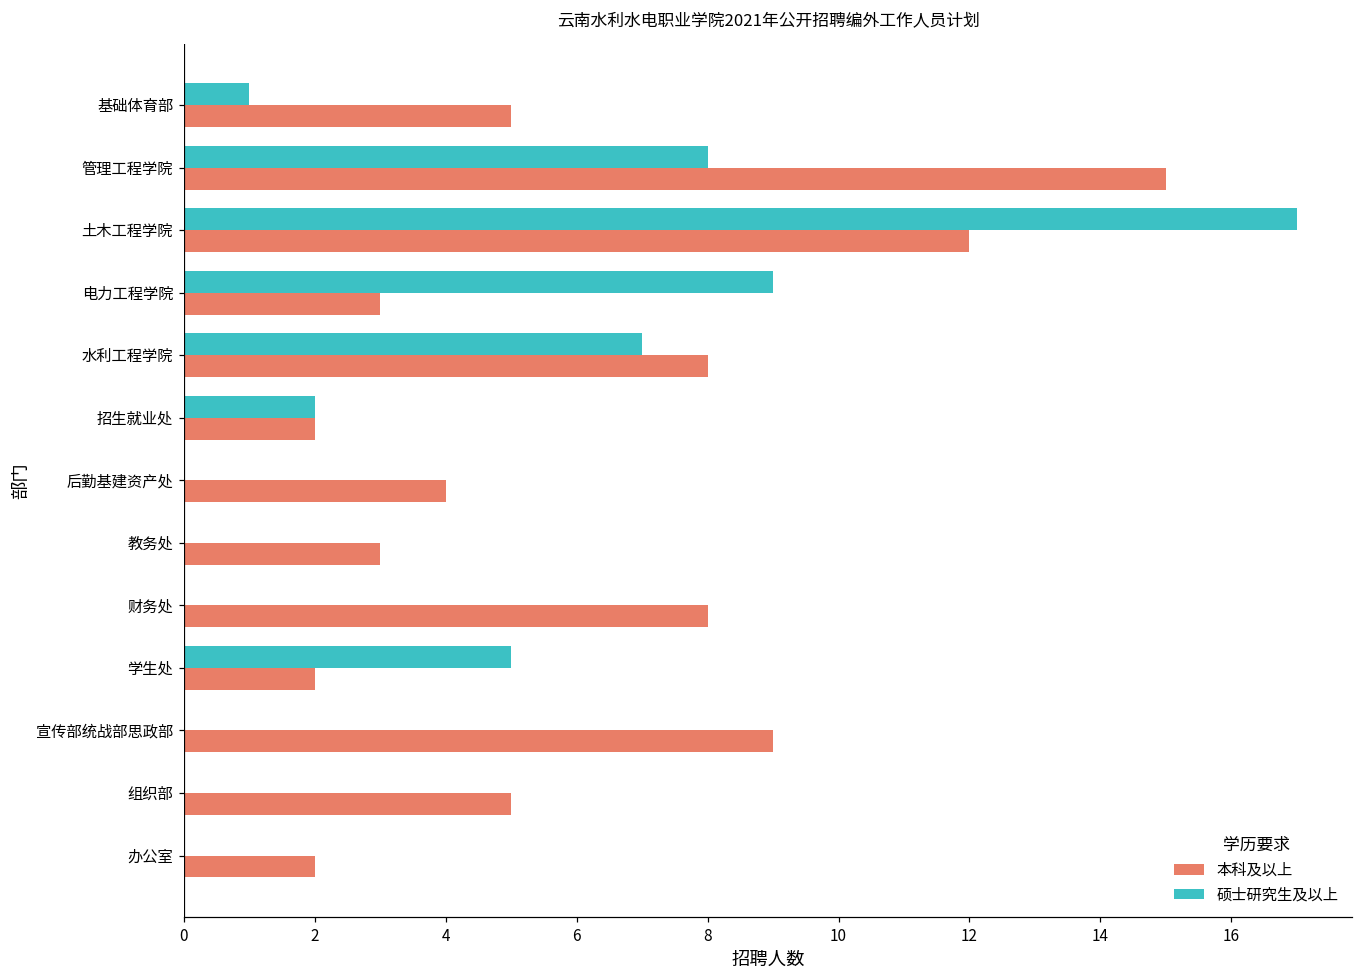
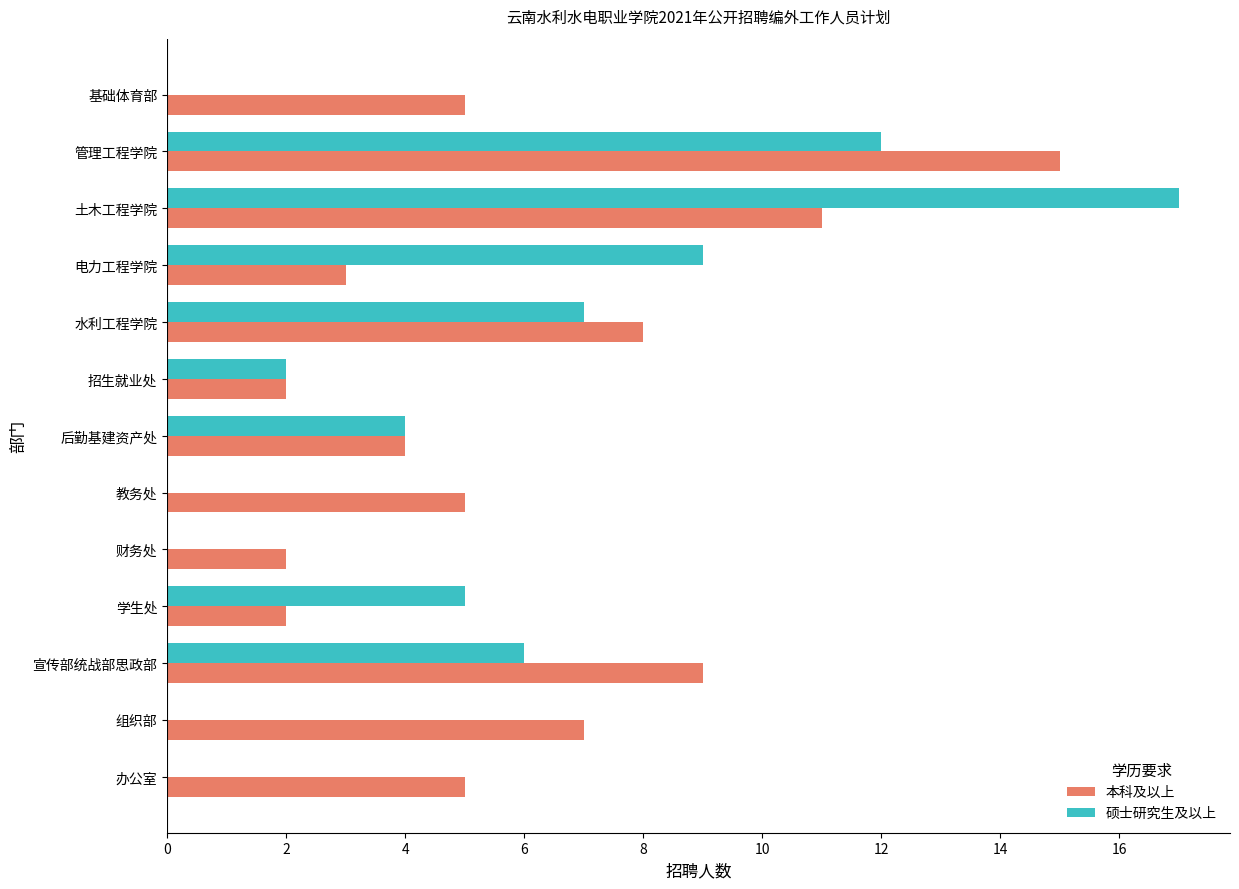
硕士研究生及以上, 基础体育部: 1 -> 0
硕士研究生及以上, 管理工程学院: 8 -> 12
本科及以上, 土木工程学院: 12 -> 11
硕士研究生及以上, 后勤基建资产处: 0 -> 4
本科及以上, 教务处: 3 -> 5
本科及以上, 财务处: 8 -> 2
硕士研究生及以上, 宣传部统战部思政部: 0 -> 6
本科及以上, 组织部: 5 -> 7
本科及以上, 办公室: 2 -> 5
